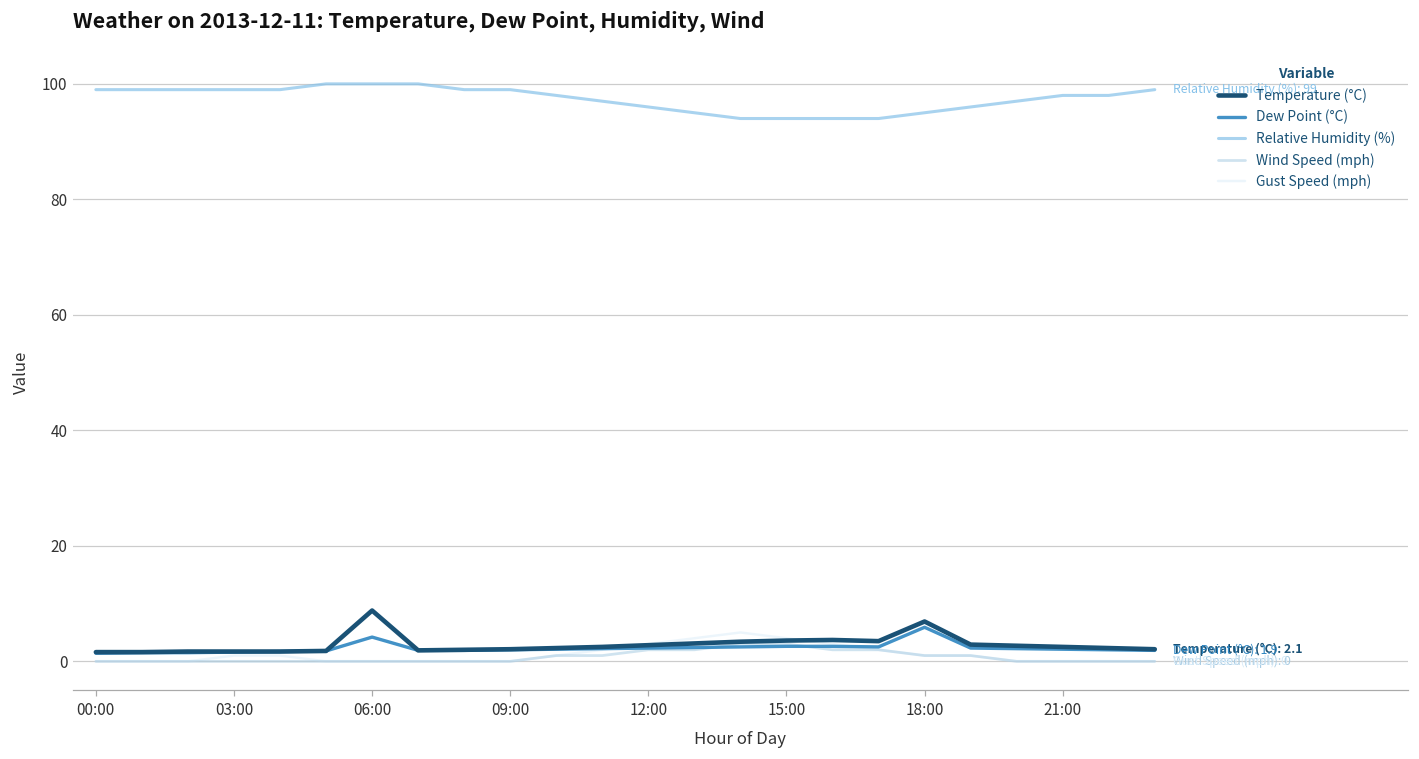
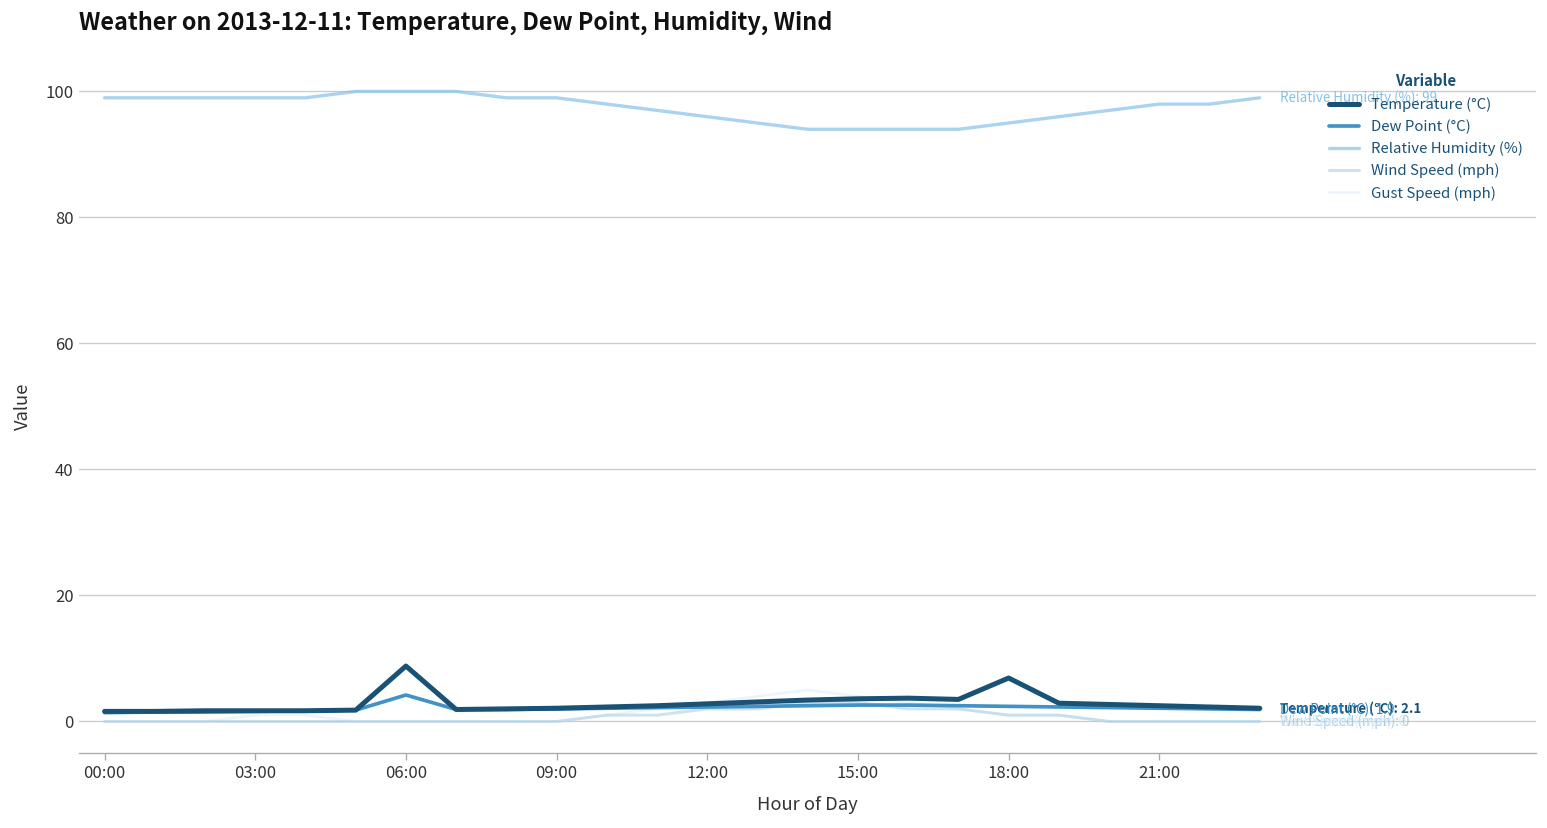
Dew Point (°C), 18:00: 6 -> 2
